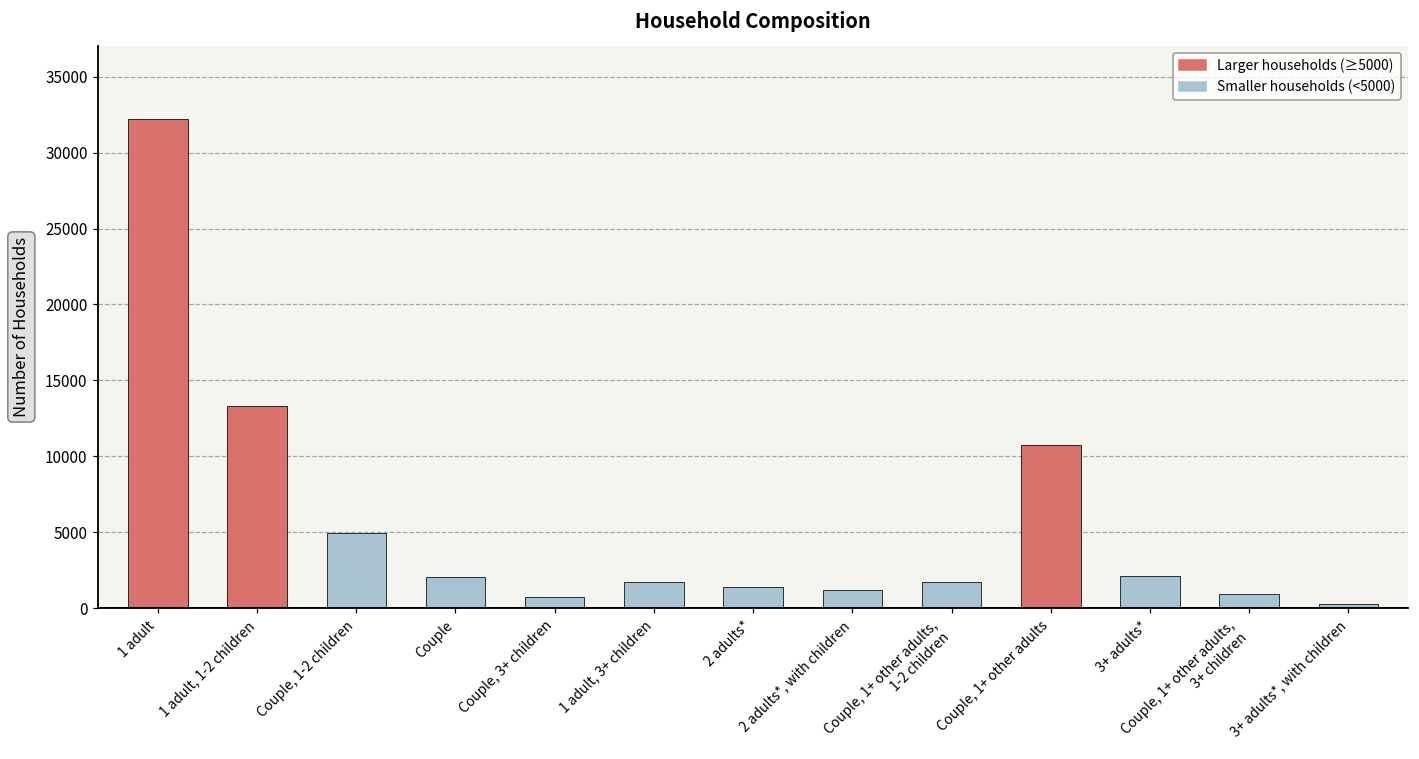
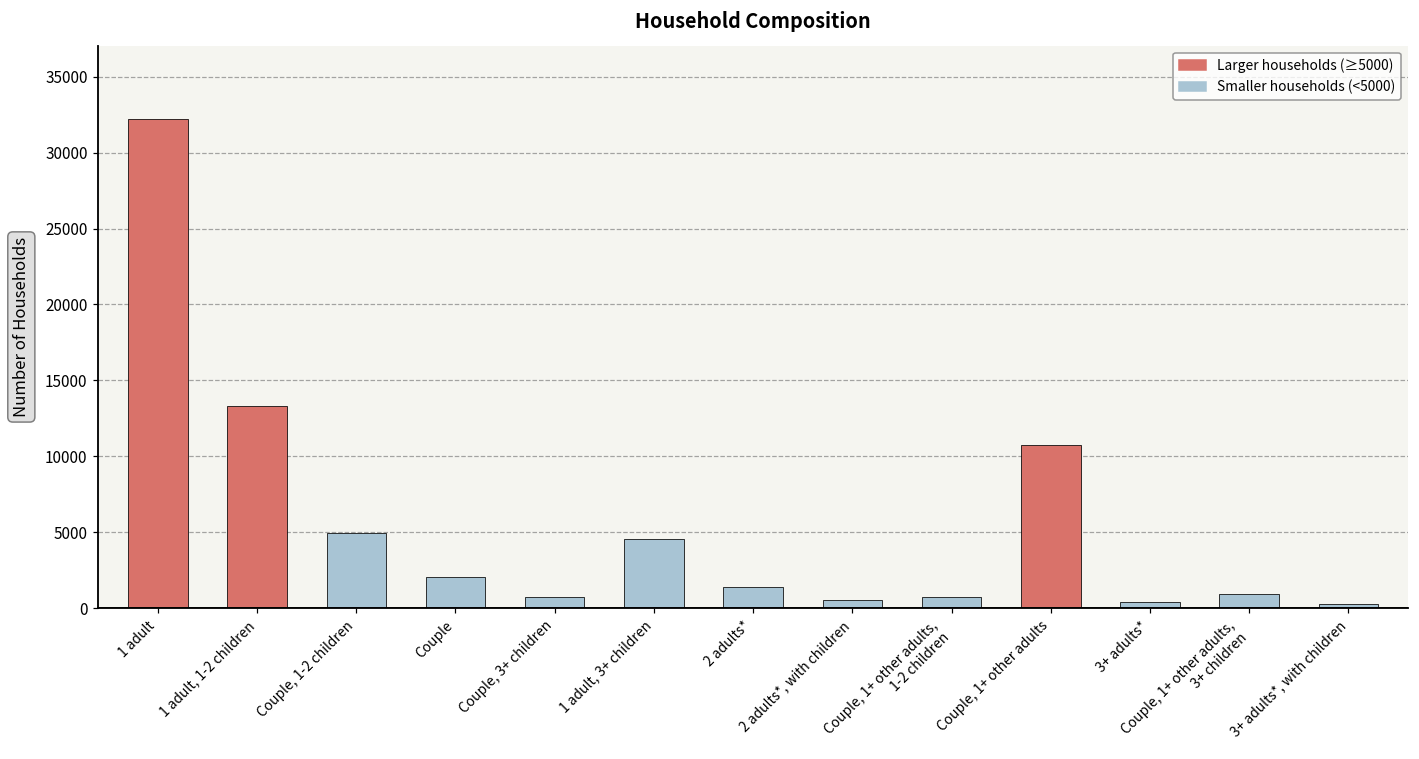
1 adult, 3+ children: 1700 -> 4600
2 adults*, with children: 1200 -> 500
Couple, 1+ other adults, 1-2 children: 1700 -> 800
3+ adults*: 2100 -> 400
